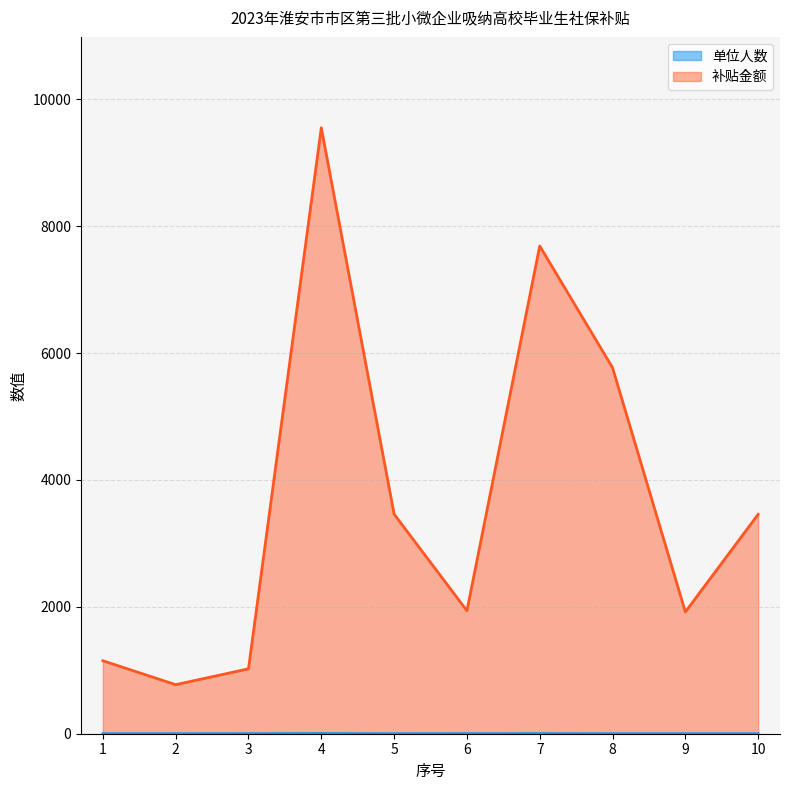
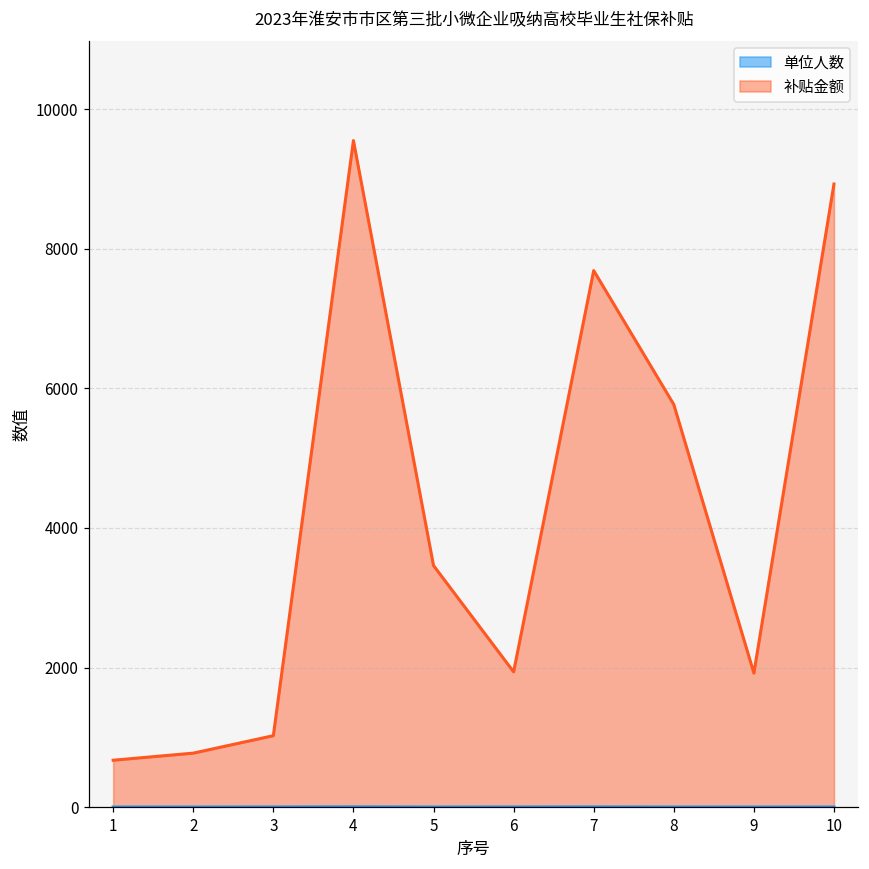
补贴金额, 1: 1200 -> 700
补贴金额, 10: 3500 -> 8900
